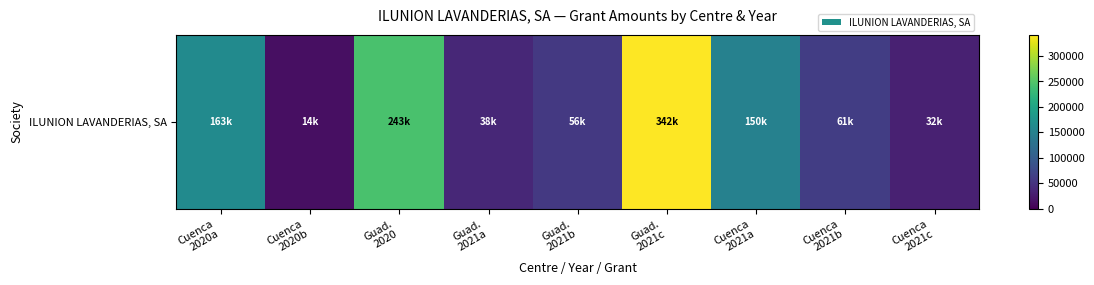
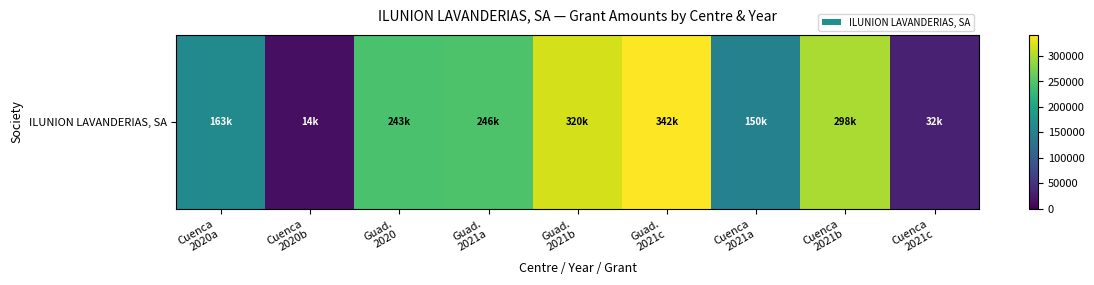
ILUNION LAVANDERIAS, SA, Guad. 2021a: 38k -> 246k
ILUNION LAVANDERIAS, SA, Guad. 2021b: 56k -> 320k
ILUNION LAVANDERIAS, SA, Cuenca 2021b: 61k -> 298k
